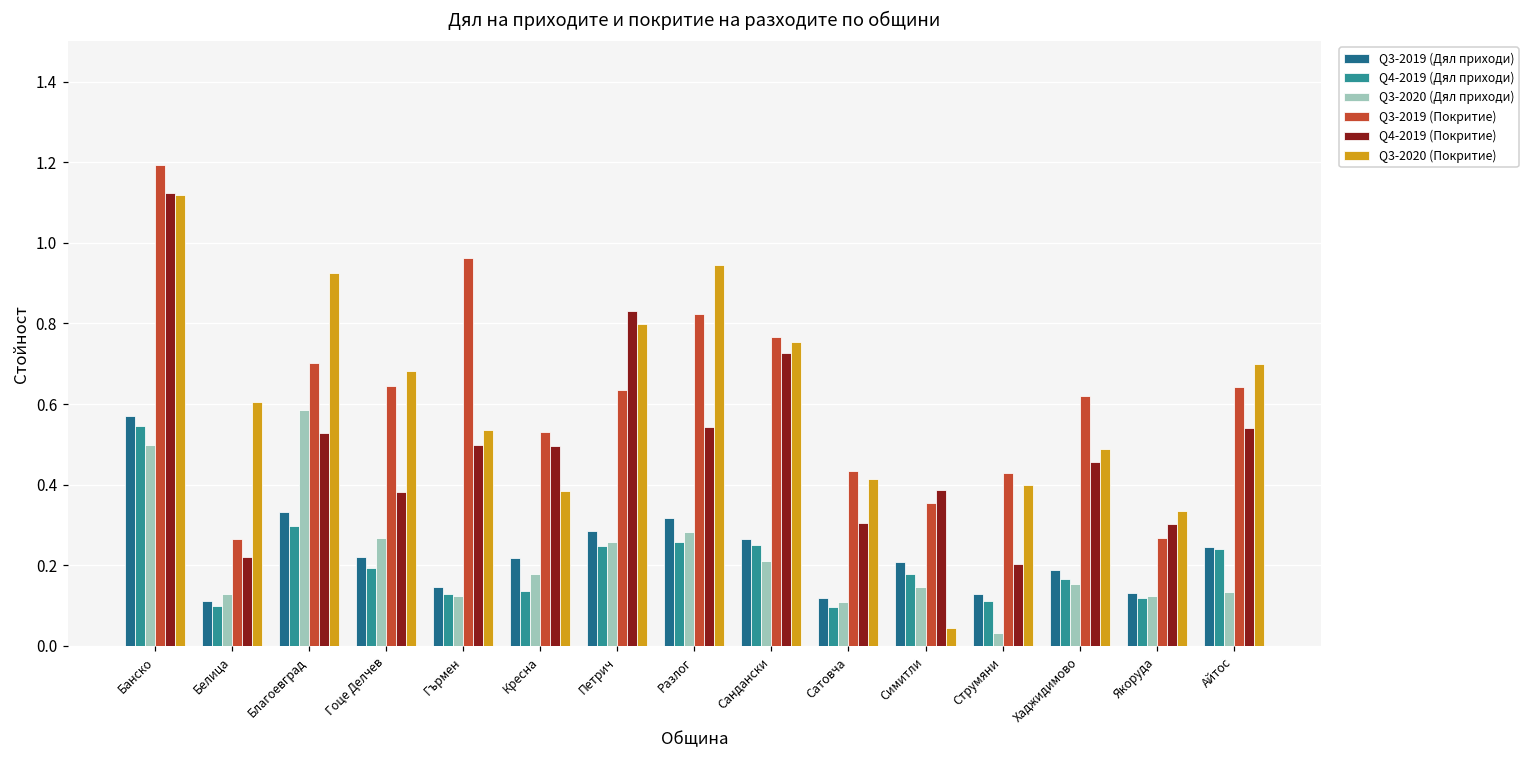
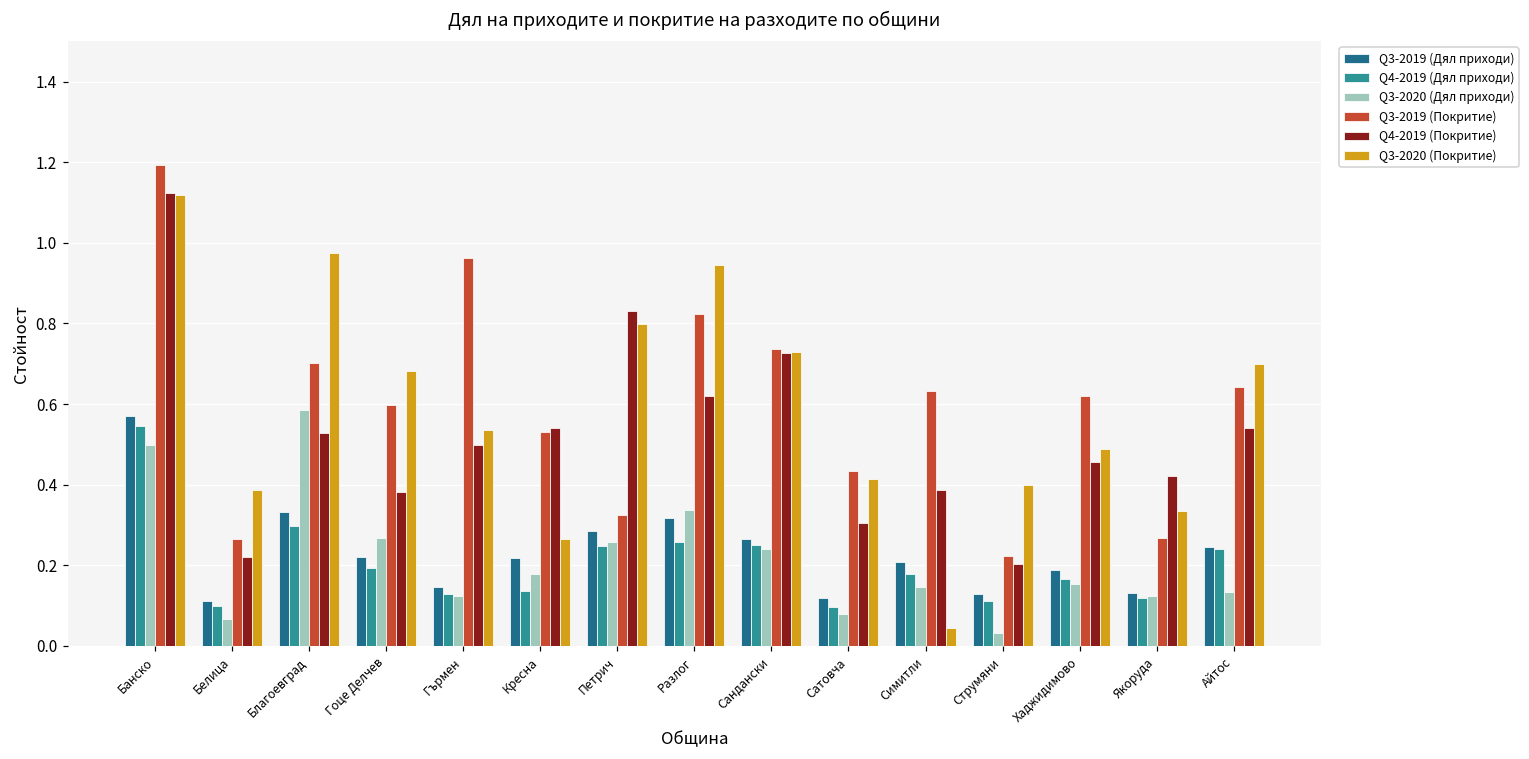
Q3-2020 (Дял приходи), Белица: 0.13 -> 0.07
Q3-2020 (Покритие), Белица: 0.61 -> 0.39
Q3-2020 (Покритие), Благоевград: 0.92 -> 0.97
Q3-2019 (Покритие), Гоце Делчев: 0.64 -> 0.60
Q4-2019 (Покритие), Кресна: 0.49 -> 0.54
Q3-2020 (Покритие), Кресна: 0.38 -> 0.26
Q3-2019 (Покритие), Петрич: 0.64 -> 0.32
Q3-2020 (Дял приходи), Разлог: 0.28 -> 0.34
Q4-2019 (Покритие), Разлог: 0.54 -> 0.62
Q3-2020 (Дял приходи), Сандански: 0.21 -> 0.24
Q3-2019 (Покритие), Сандански: 0.77 -> 0.74
Q3-2020 (Покритие), Сандански: 0.75 -> 0.73
Q3-2020 (Дял приходи), Сатовча: 0.11 -> 0.08
Q3-2019 (Покритие), Симитли: 0.35 -> 0.63
Q3-2019 (Покритие), Струмяни: 0.43 -> 0.22
Q4-2019 (Покритие), Якоруда: 0.30 -> 0.42
